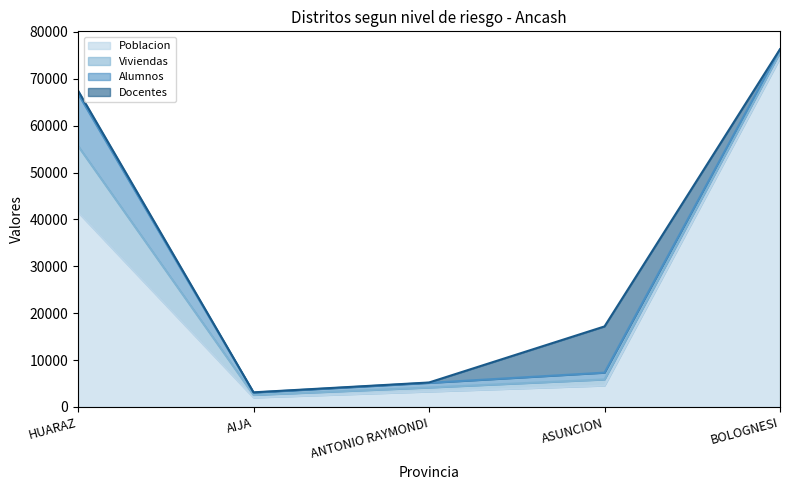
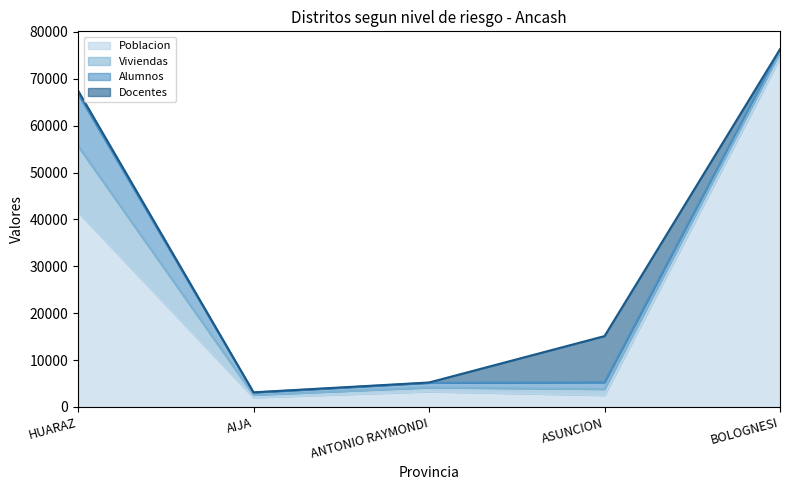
Poblacion, ASUNCION: 5000 -> 2000
